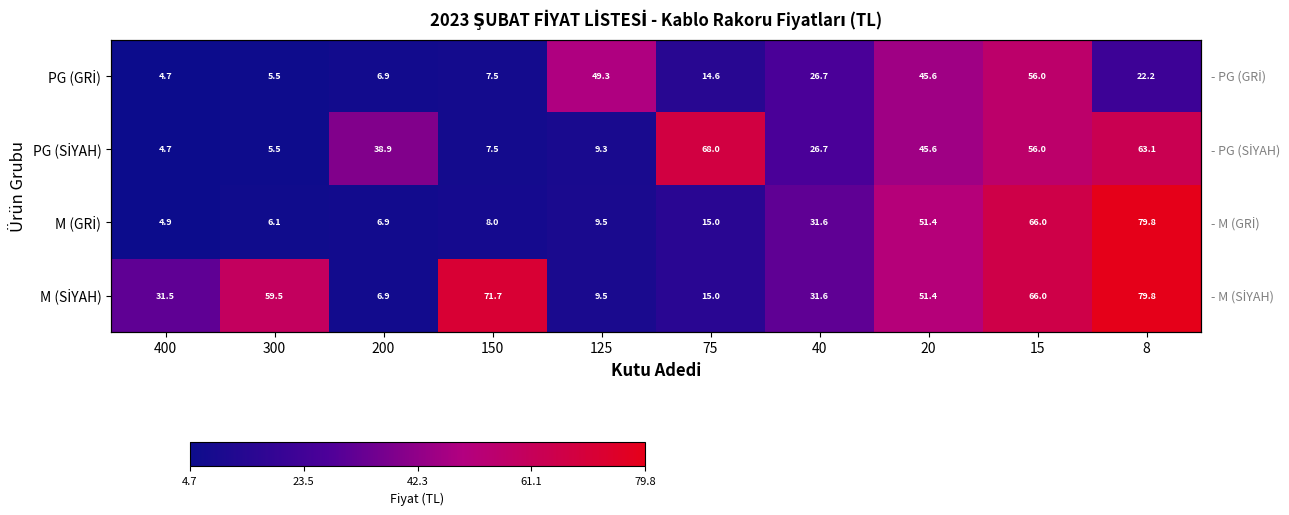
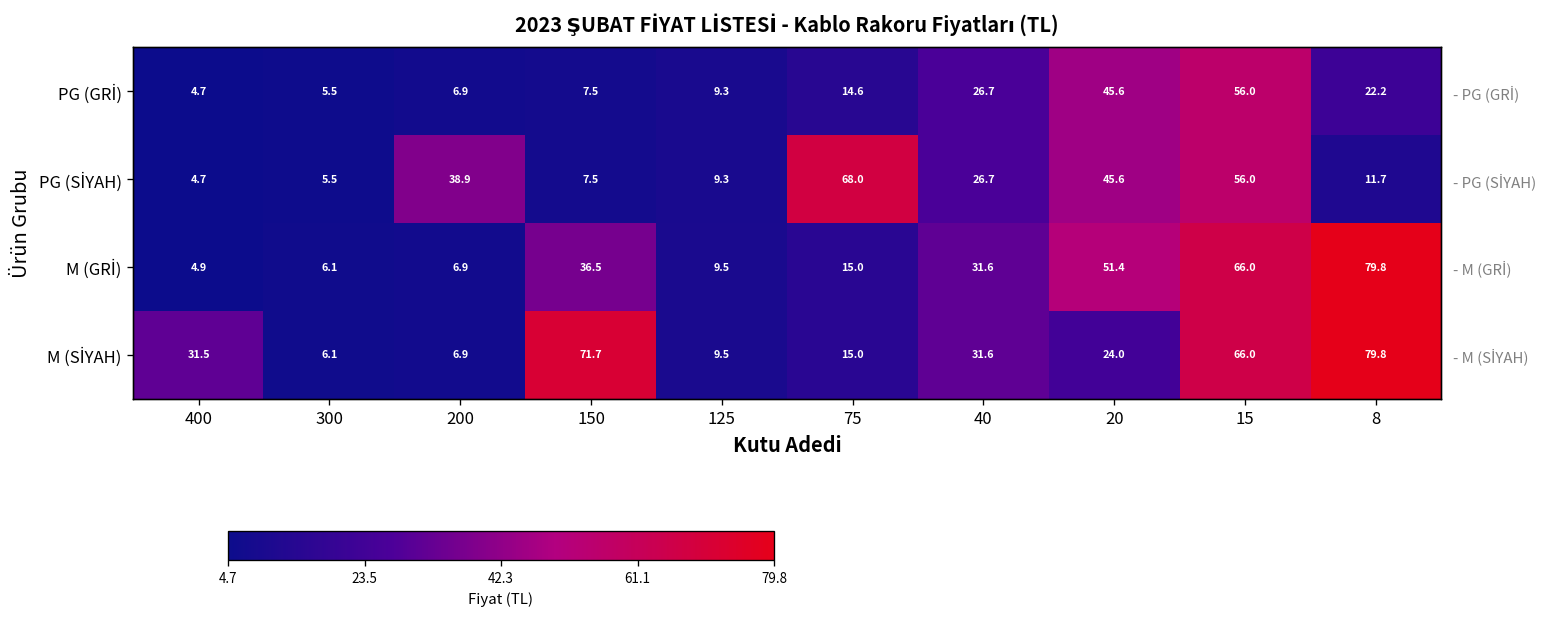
PG (GRİ), 125: 49.3 -> 9.3
PG (SİYAH), 8: 63.1 -> 11.7
M (GRİ), 150: 8.0 -> 36.5
M (SİYAH), 300: 59.5 -> 6.1
M (SİYAH), 20: 51.4 -> 24.0
